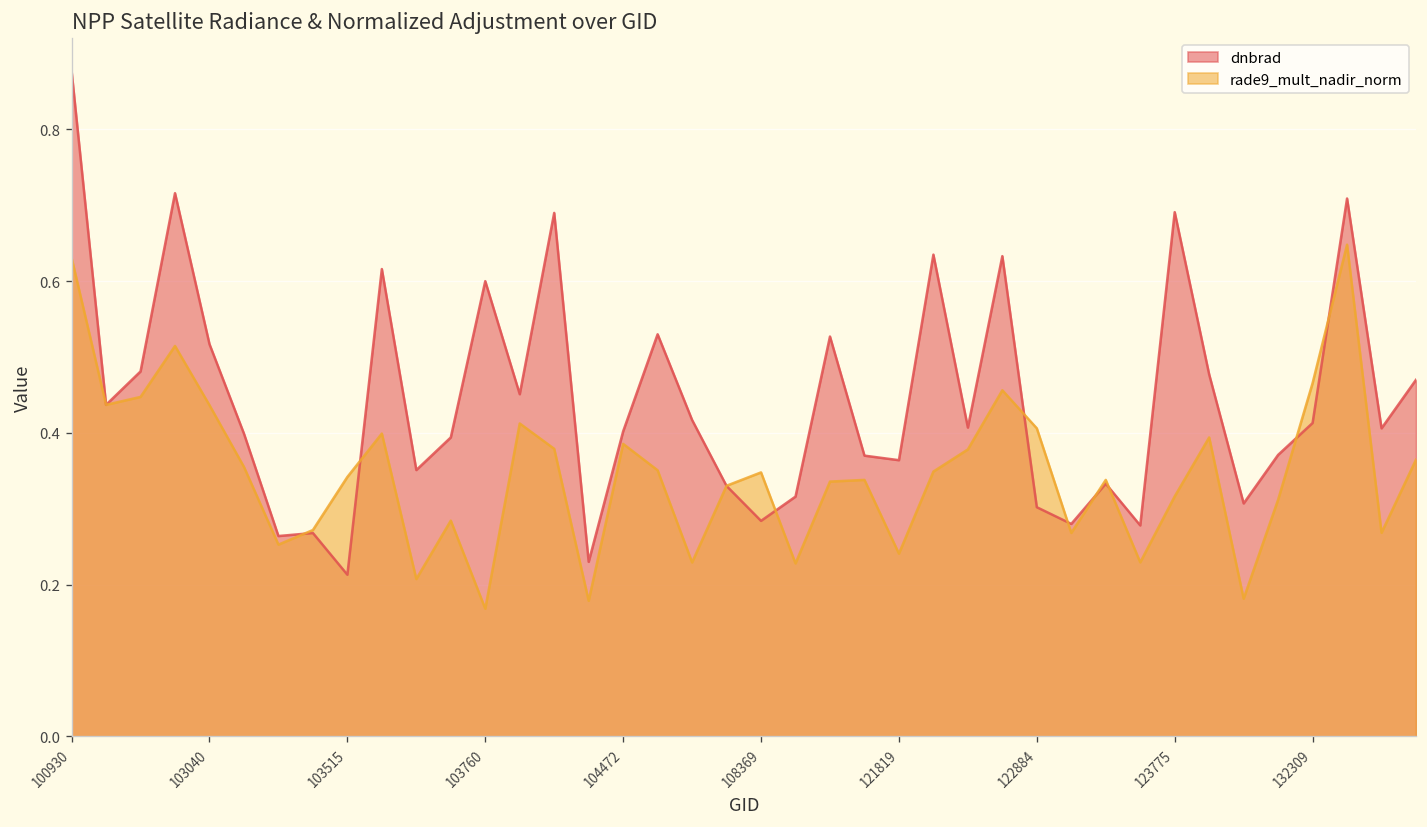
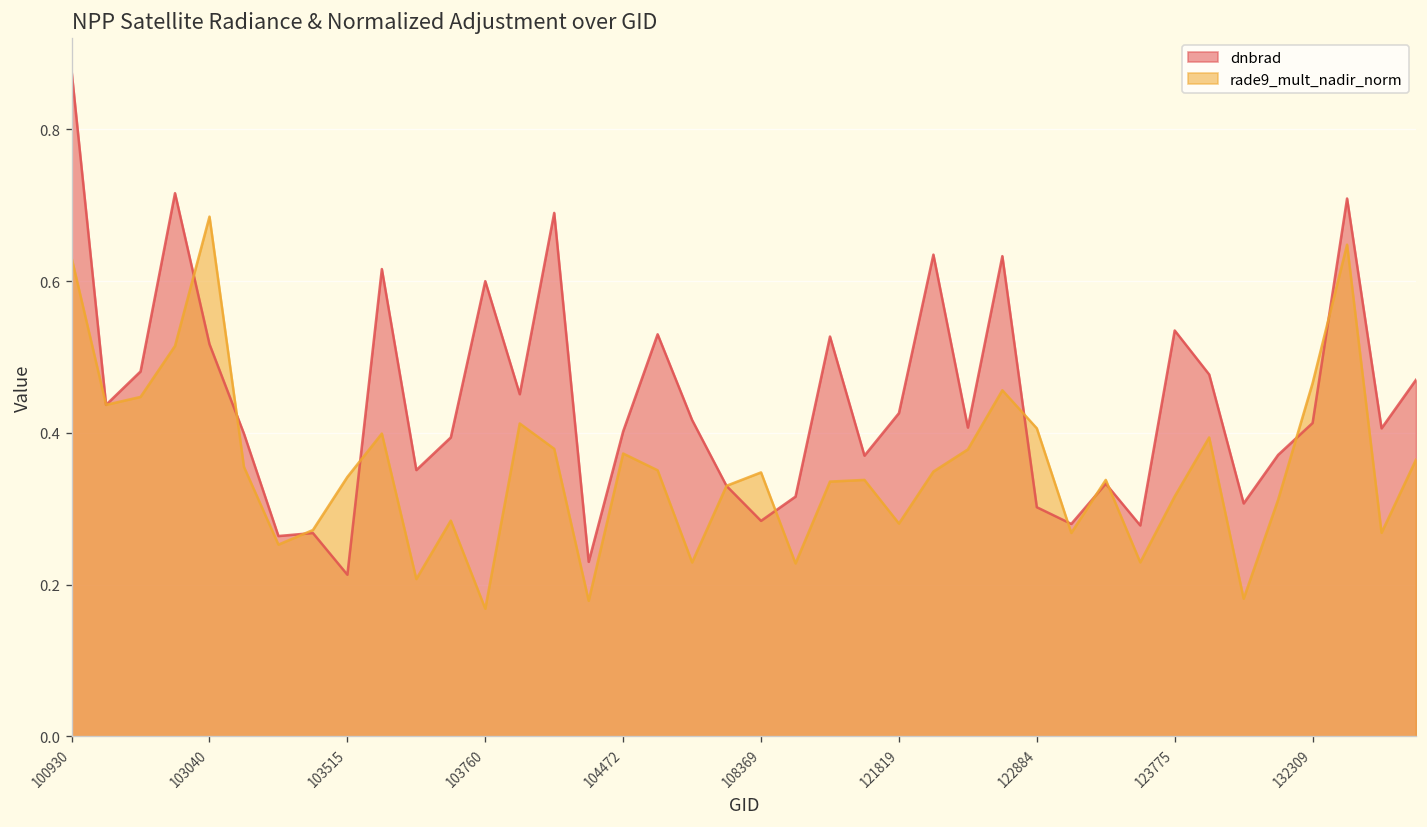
rade9_mult_nadir_norm, 103040: 0.44 -> 0.69
rade9_mult_nadir_norm, 104472: 0.39 -> 0.37
dnbrad, 121819: 0.36 -> 0.43
rade9_mult_nadir_norm, 121819: 0.24 -> 0.28
dnbrad, 123775: 0.69 -> 0.54
